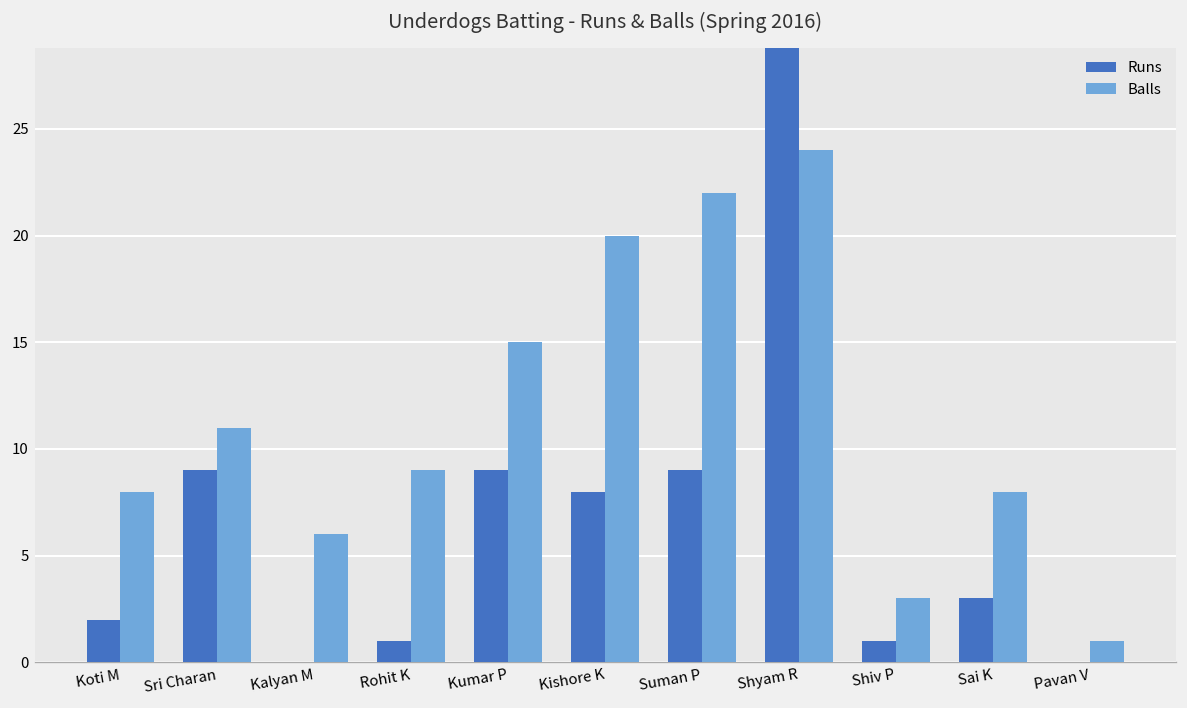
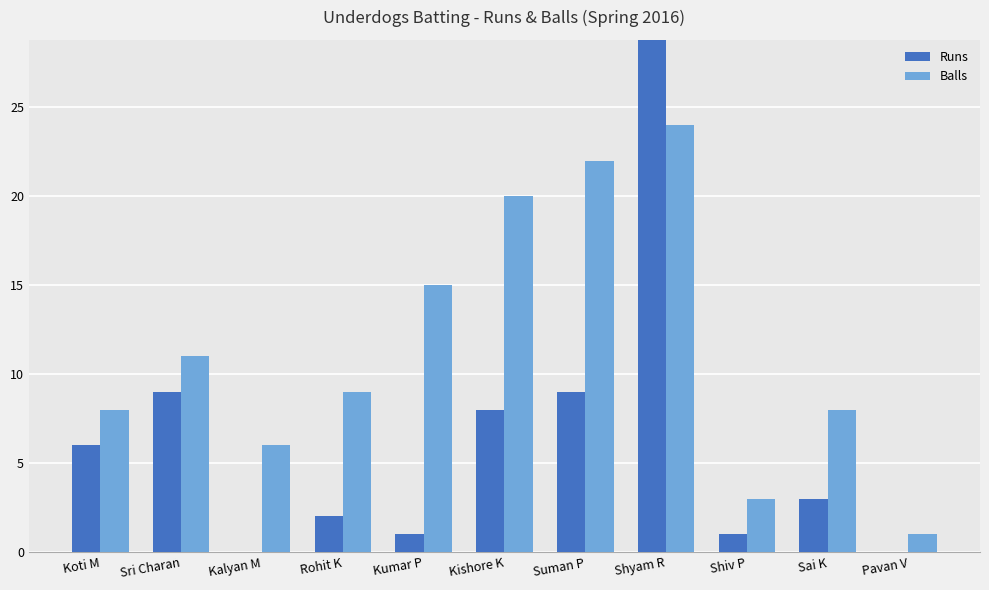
Runs, Koti M: 2 -> 6
Runs, Rohit K: 1 -> 2
Runs, Kumar P: 9 -> 1
